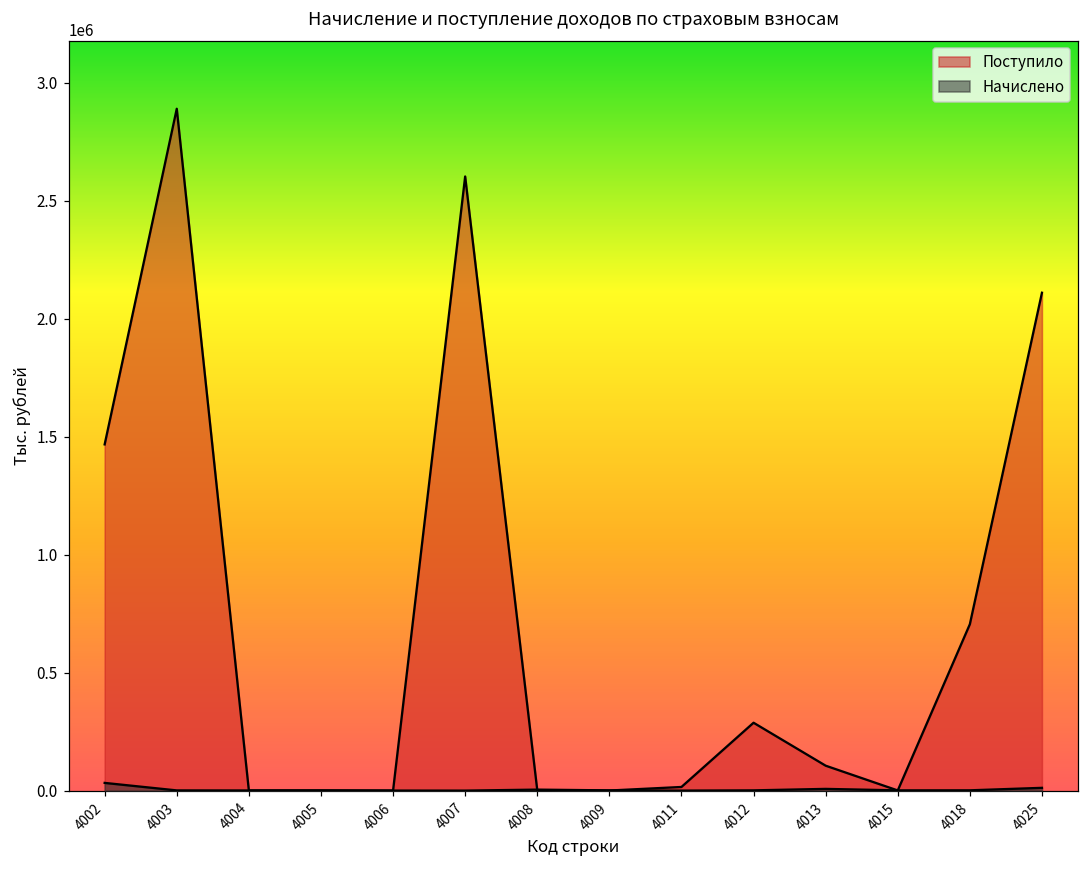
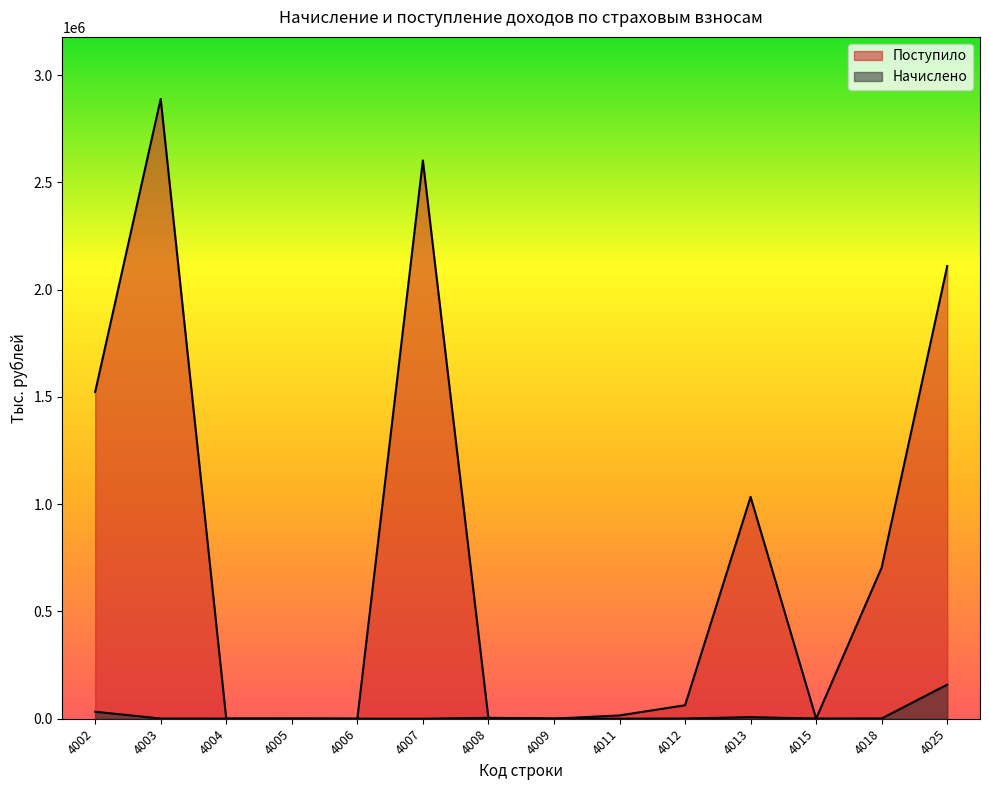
Поступило, 4002: 1470000 -> 1520000
Поступило, 4012: 290000 -> 60000
Поступило, 4013: 110000 -> 1030000
Начислено, 4025: 10000 -> 160000
